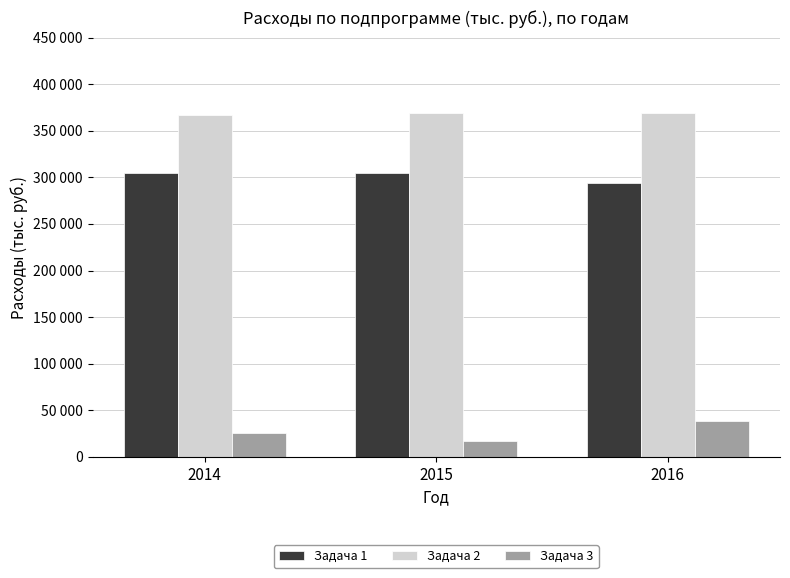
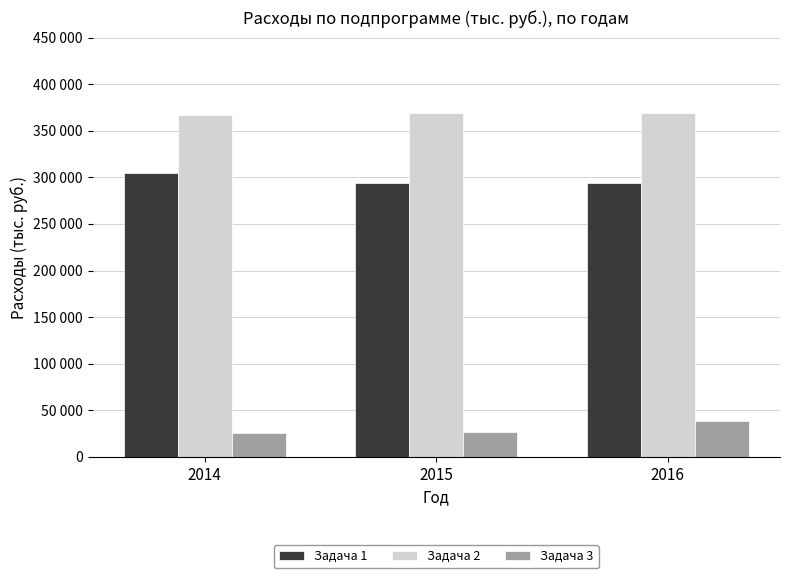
Задача 1, 2015: 300000 -> 290000
Задача 3, 2015: 20000 -> 30000
